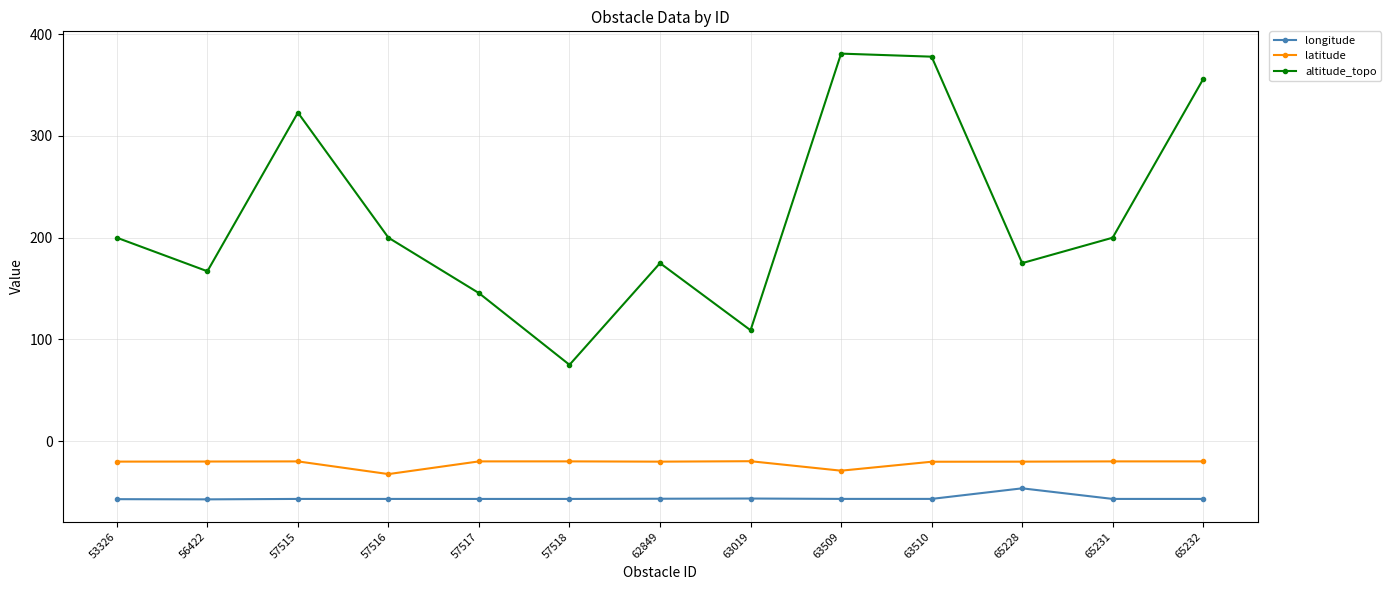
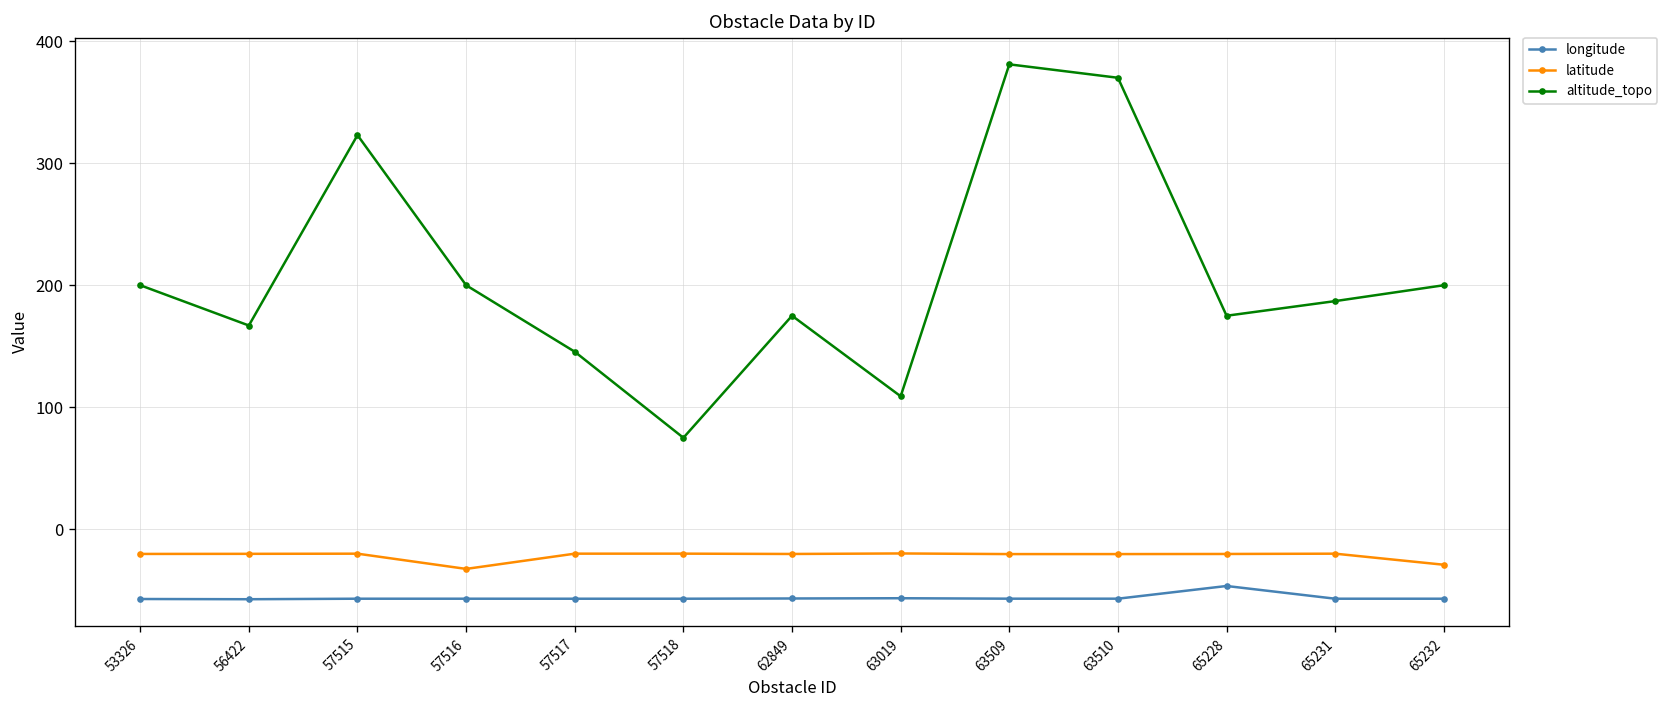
latitude, 63509: -29 -> -20
altitude_topo, 63510: 378 -> 370
altitude_topo, 65231: 200 -> 187
latitude, 65232: -20 -> -29
altitude_topo, 65232: 356 -> 200
